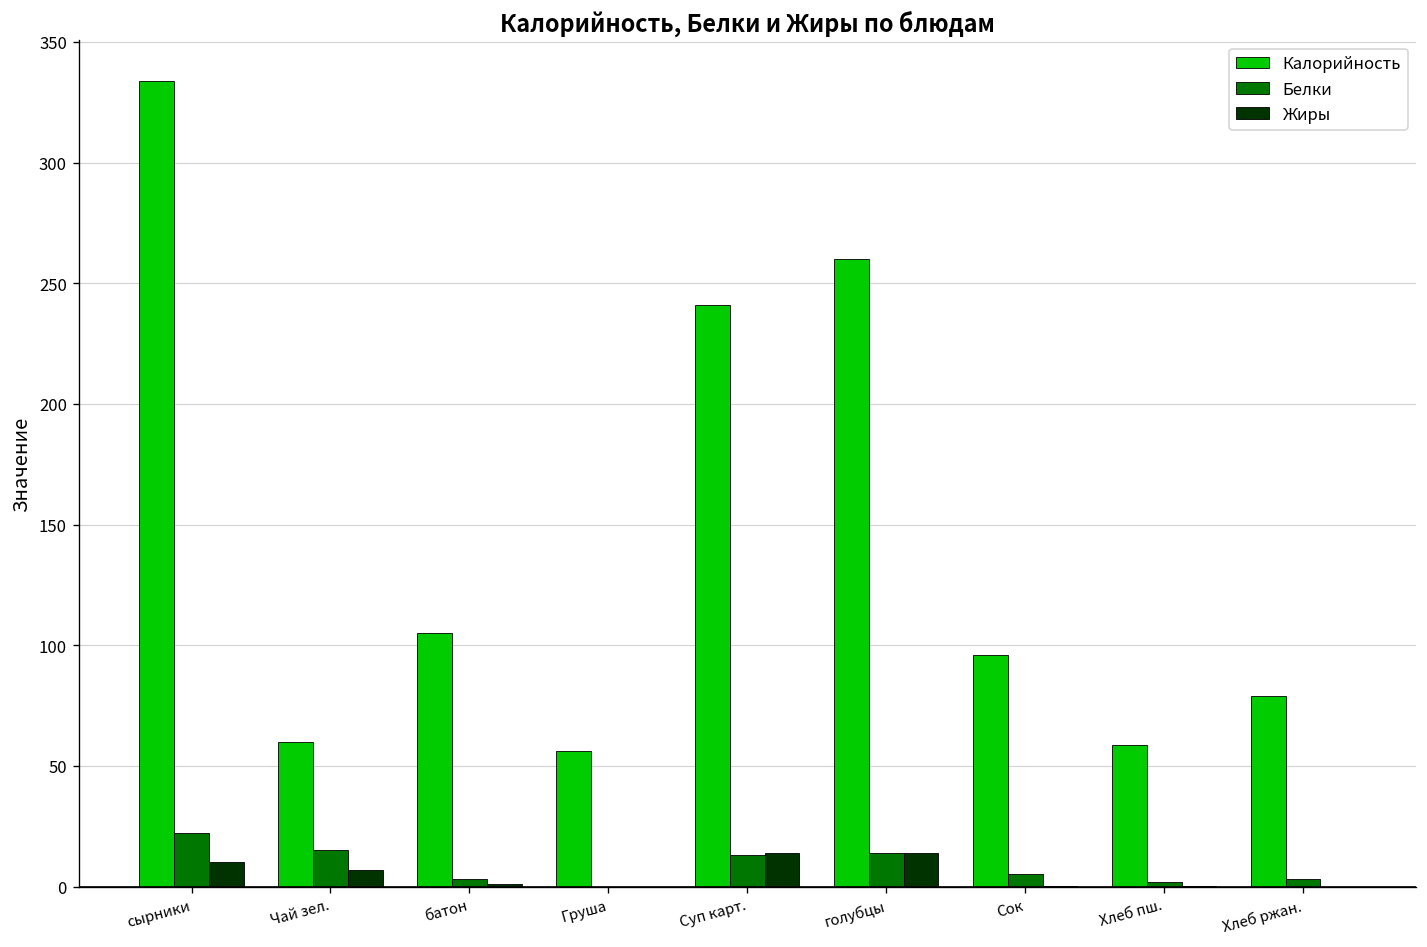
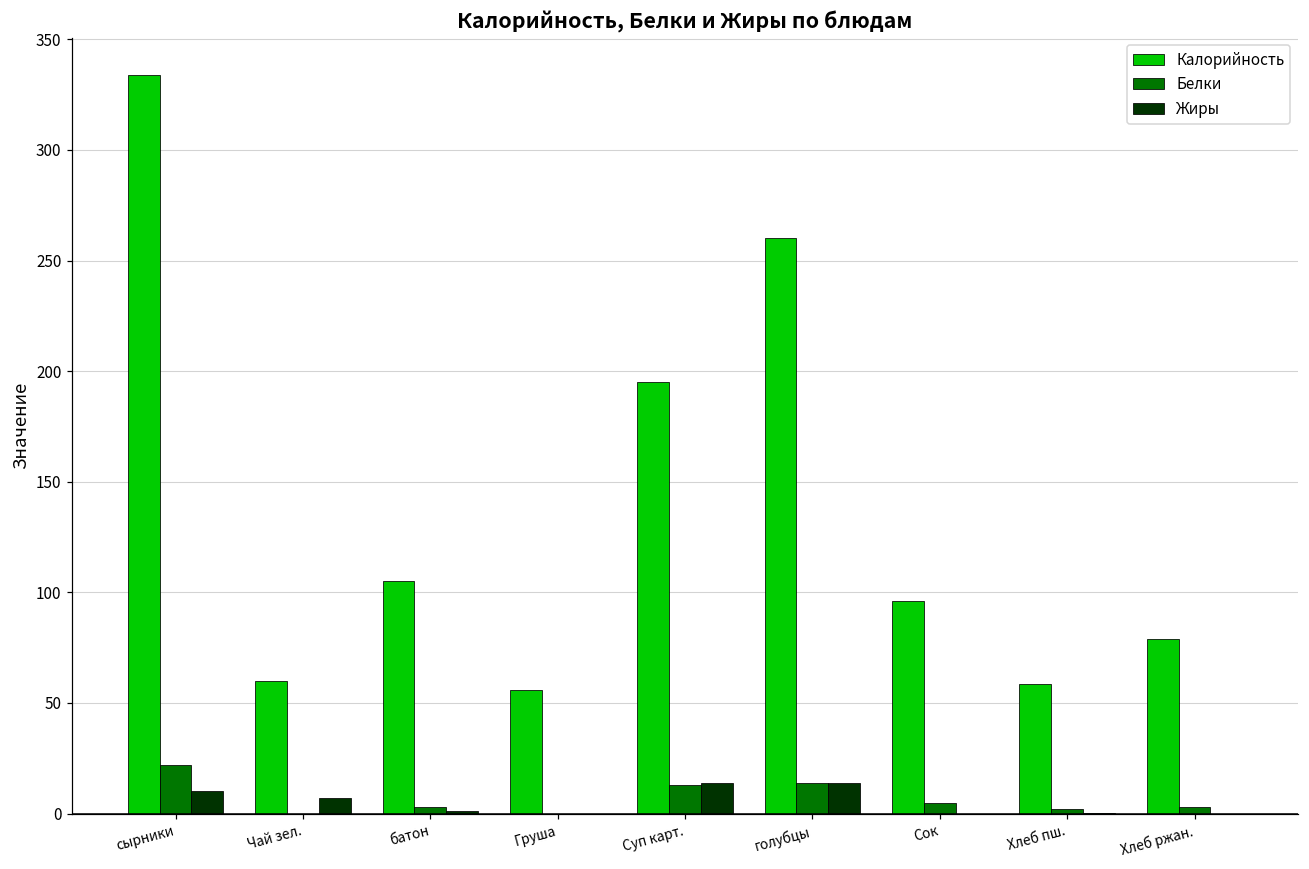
Белки, Чай зел.: 15 -> 0
Калорийность, Суп карт.: 241 -> 195
